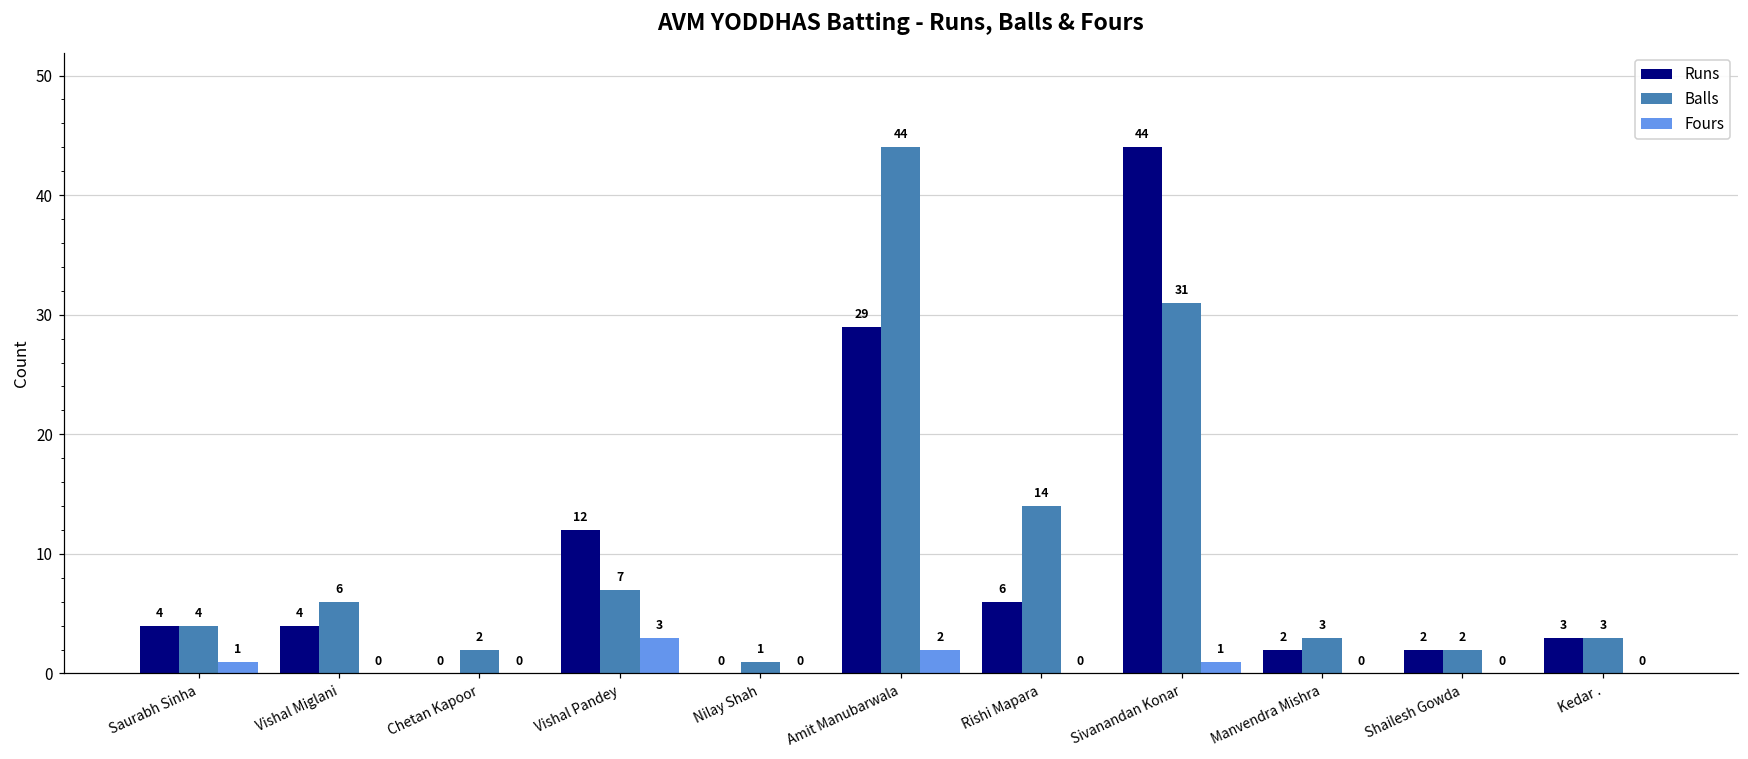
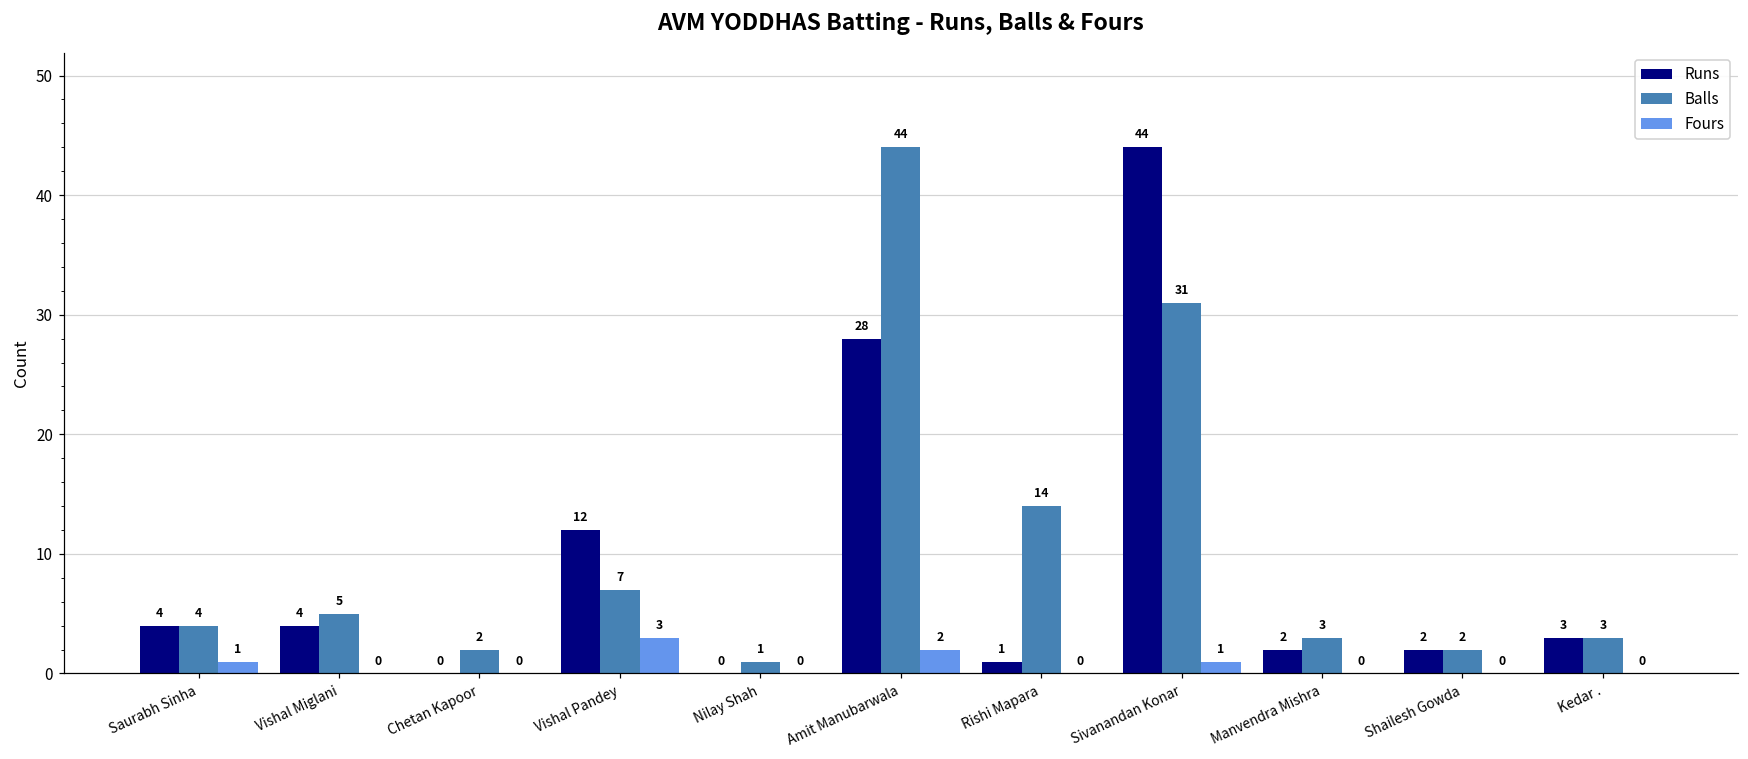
Balls, Vishal Miglani: 6 -> 5
Runs, Amit Manubarwala: 29 -> 28
Runs, Rishi Mapara: 6 -> 1
